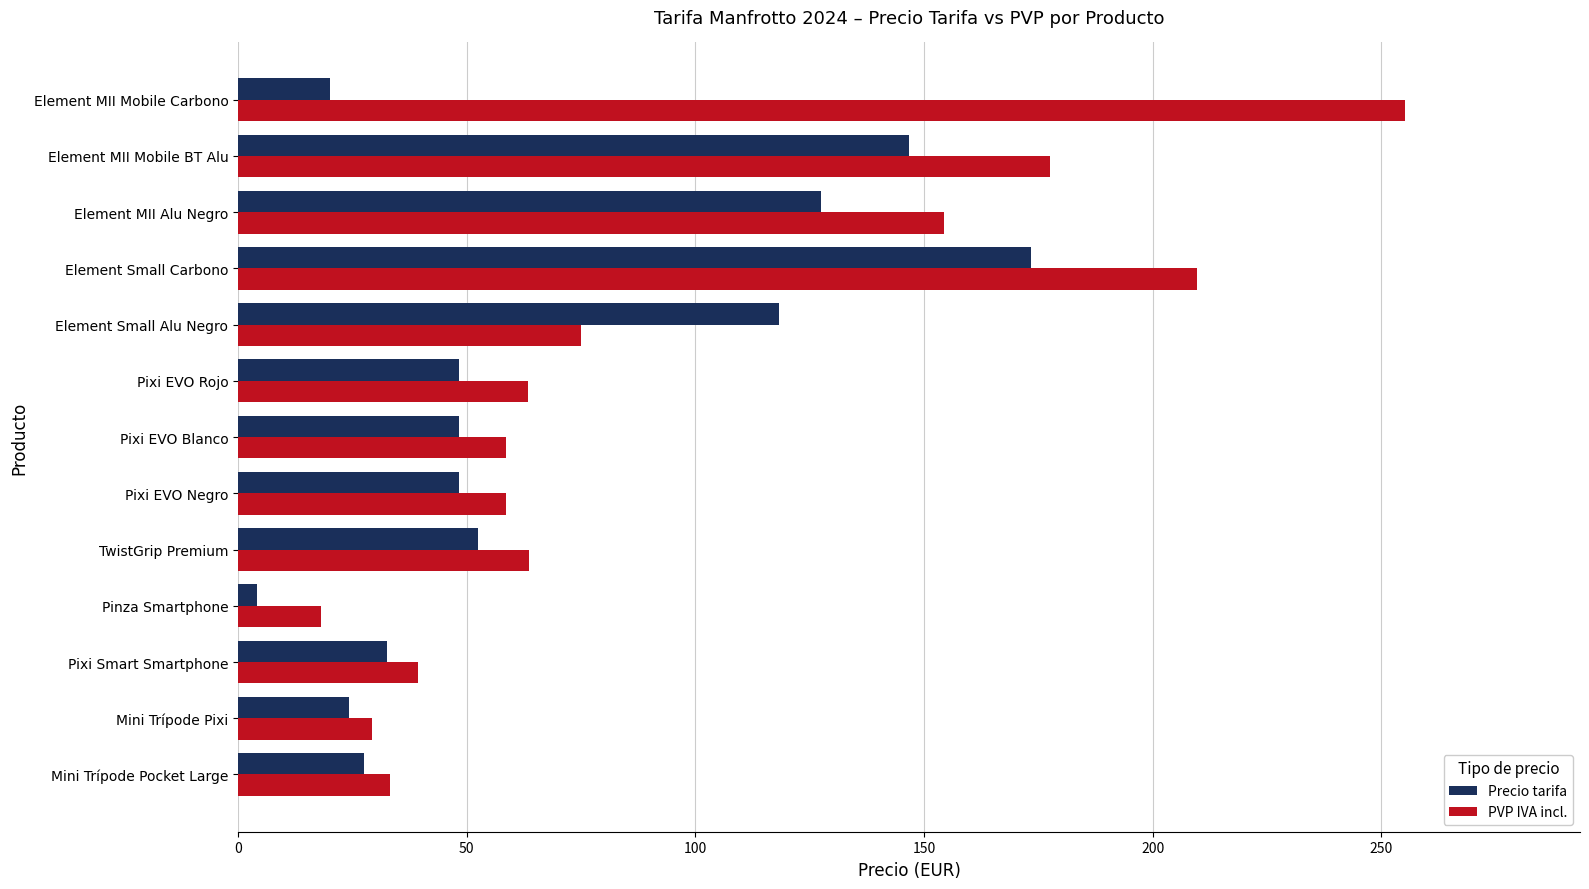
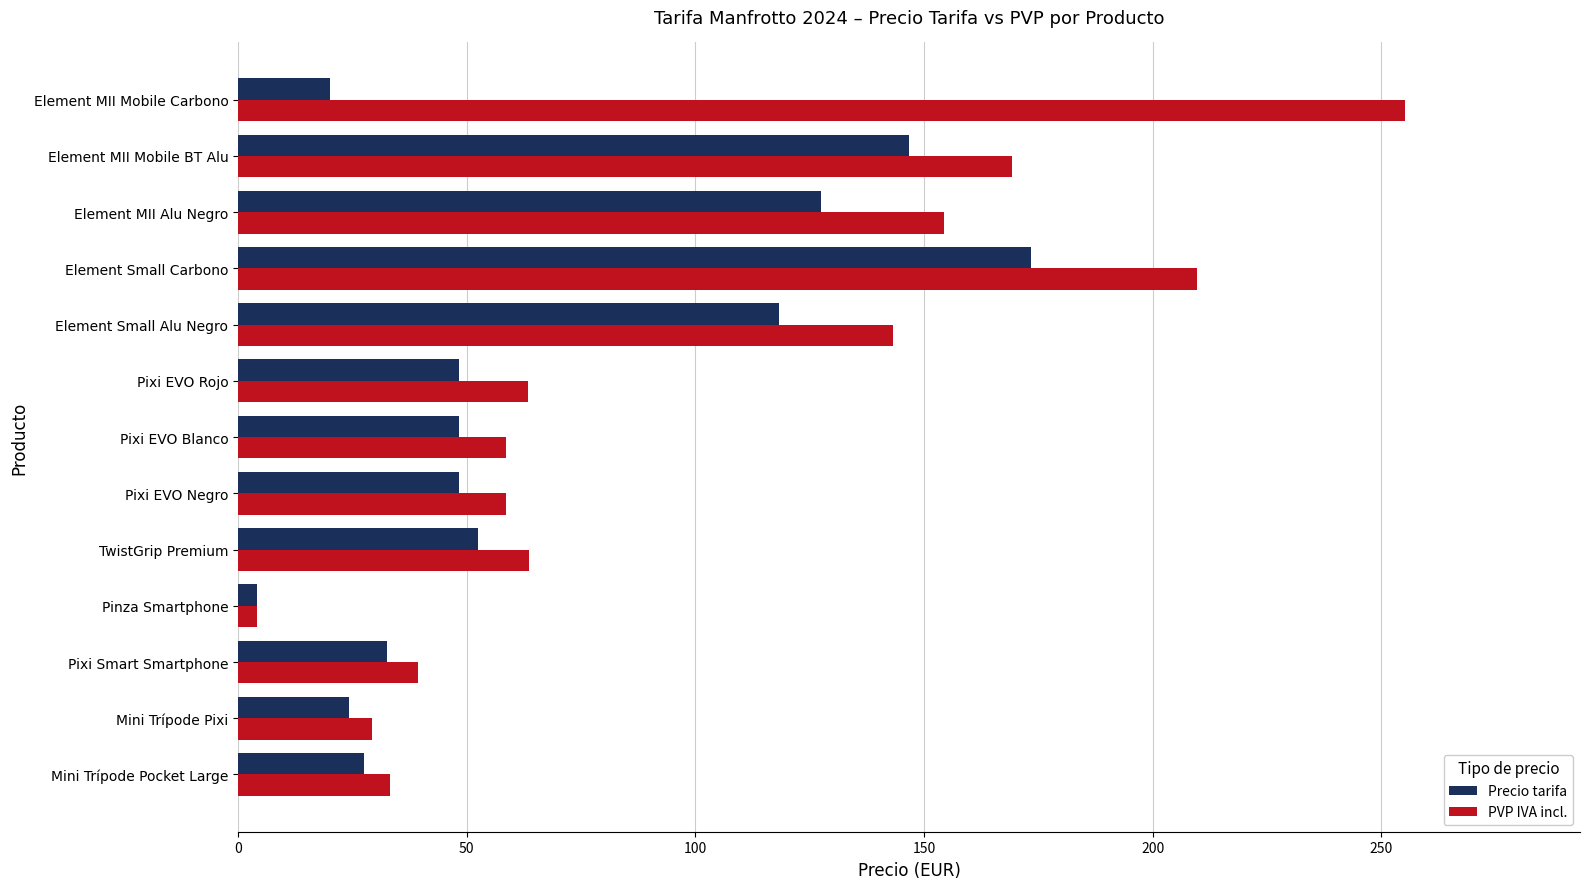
PVP IVA incl., Element MII Mobile BT Alu: 178 -> 169
PVP IVA incl., Element Small Alu Negro: 75 -> 143
PVP IVA incl., Pinza Smartphone: 18 -> 4
